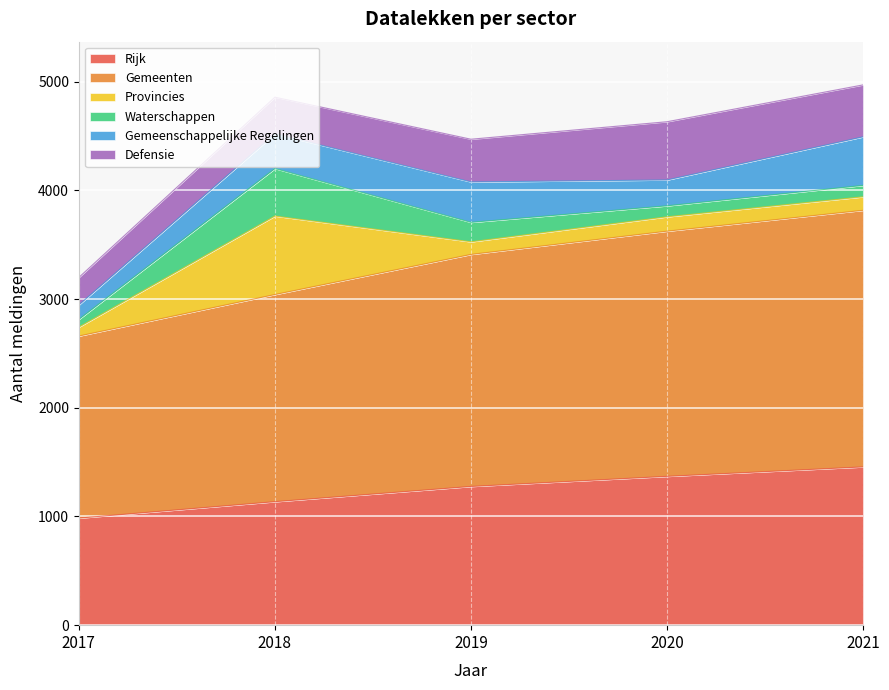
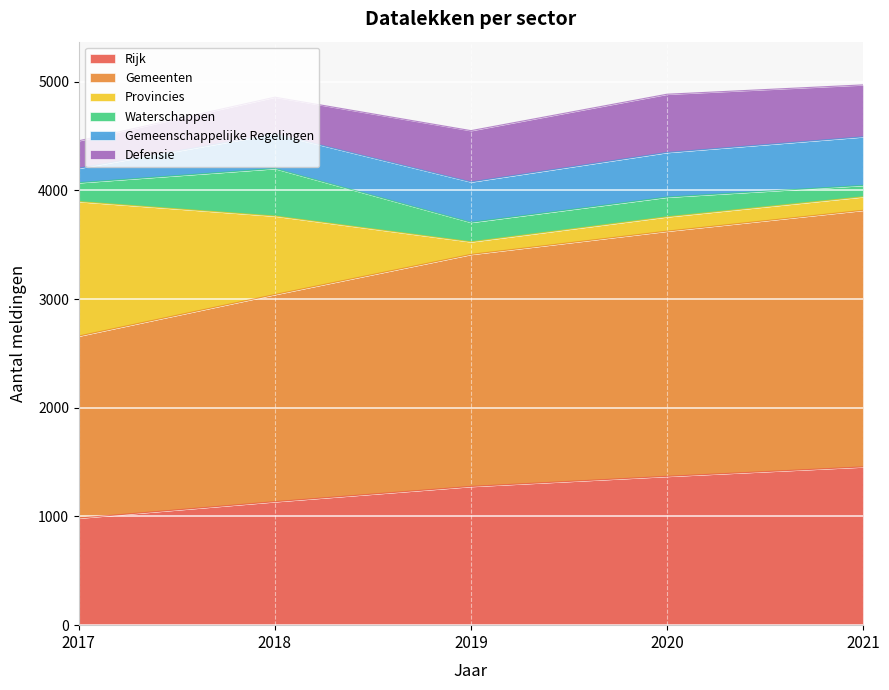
Provincies, 2017: 80 -> 1240
Waterschappen, 2017: 70 -> 170
Defensie, 2019: 390 -> 470
Waterschappen, 2020: 100 -> 180
Gemeenschappelijke Regelingen, 2020: 240 -> 410
